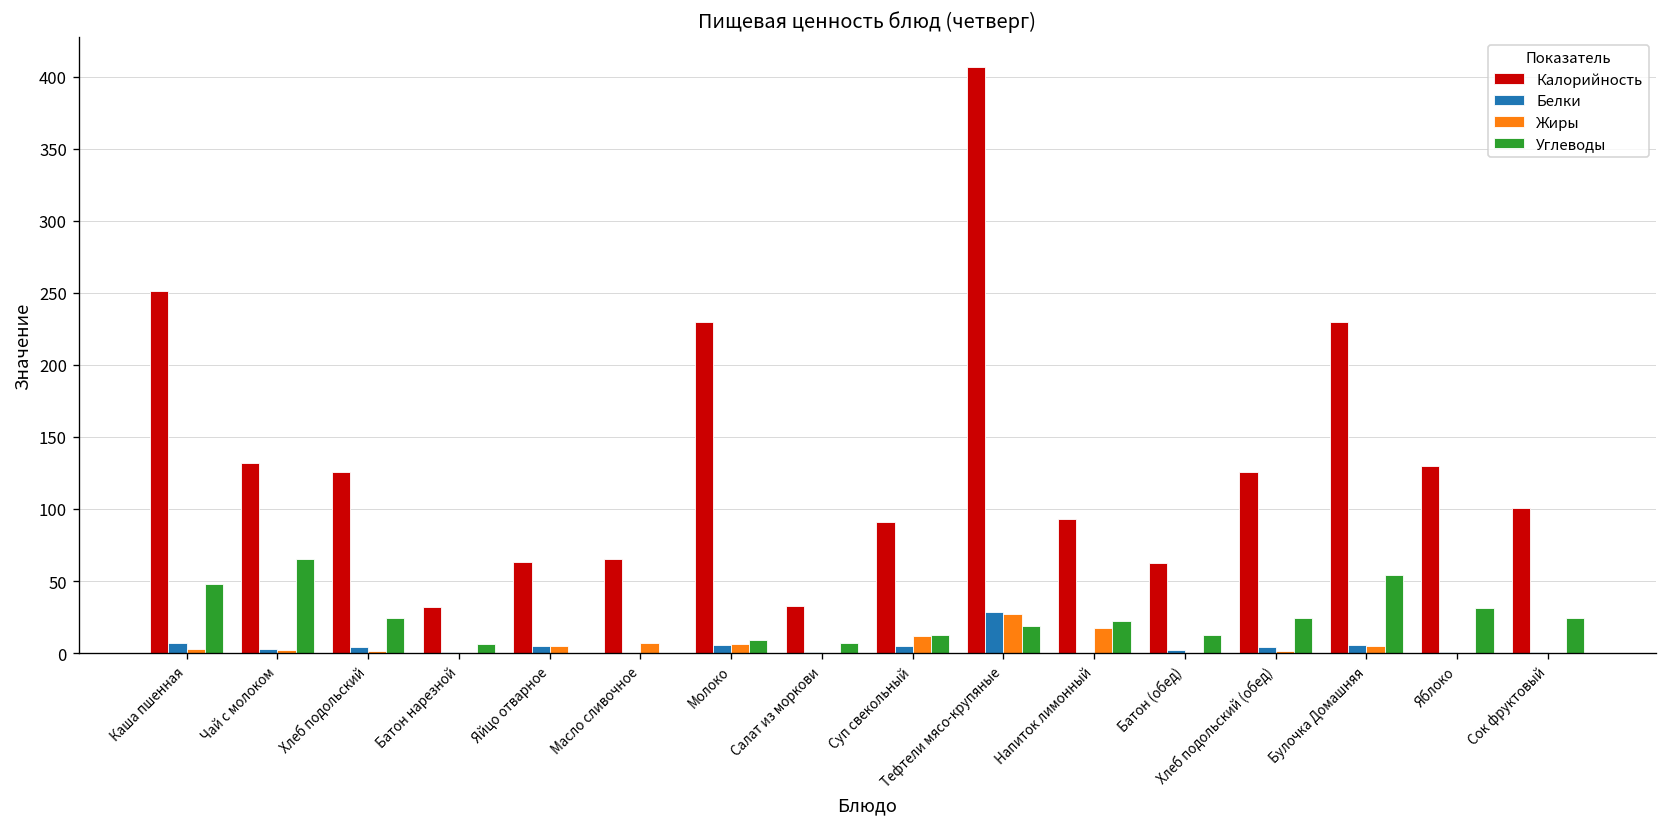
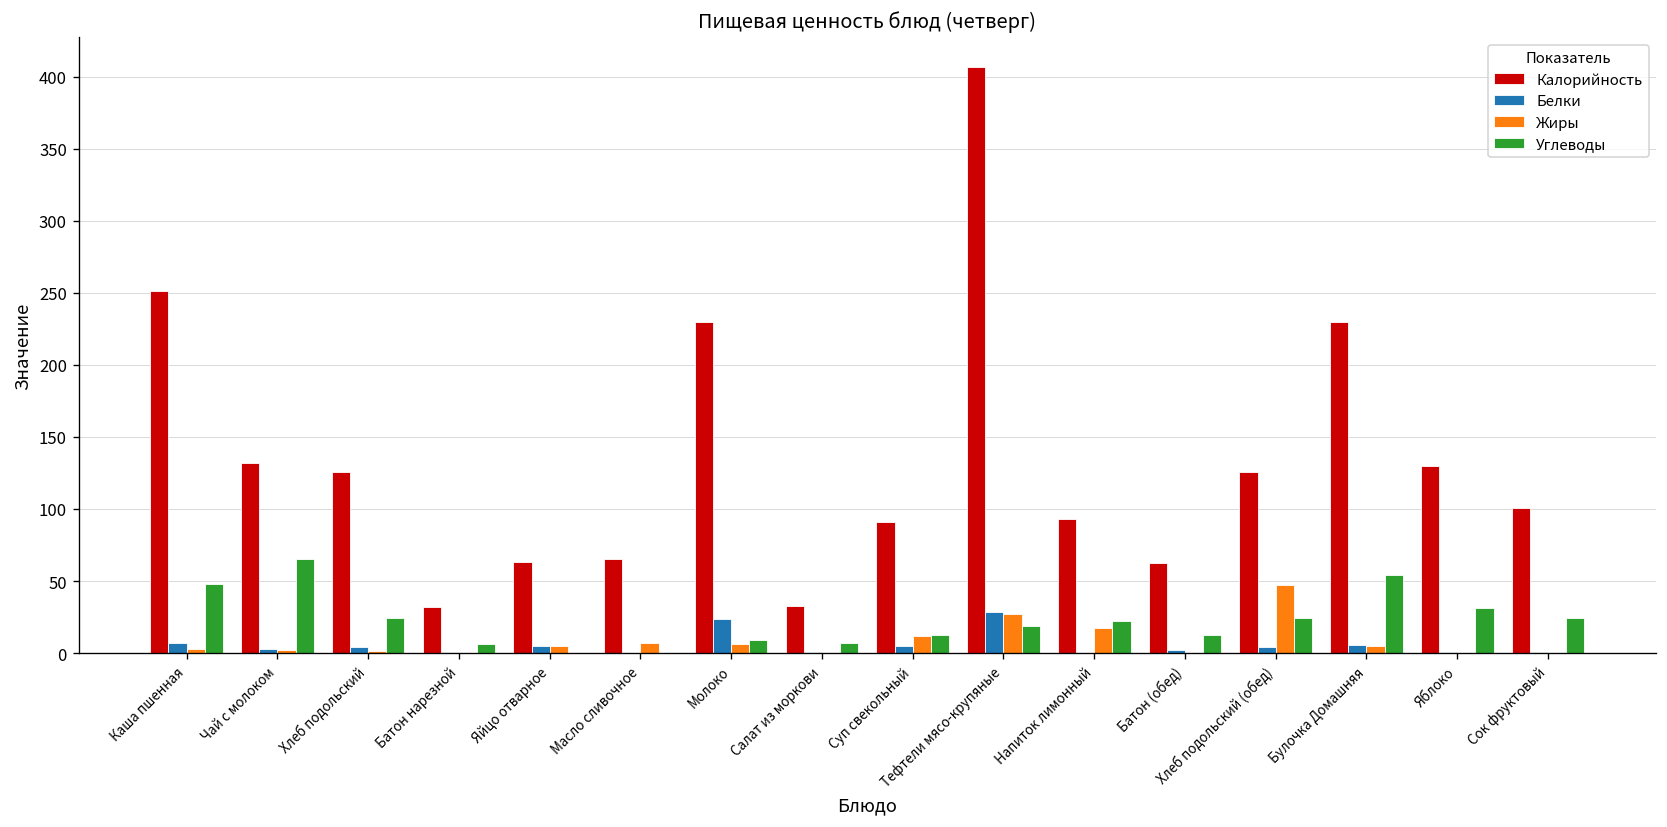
Белки, Молоко: 6 -> 24
Жиры, Хлеб подольский (обед): 1 -> 47
